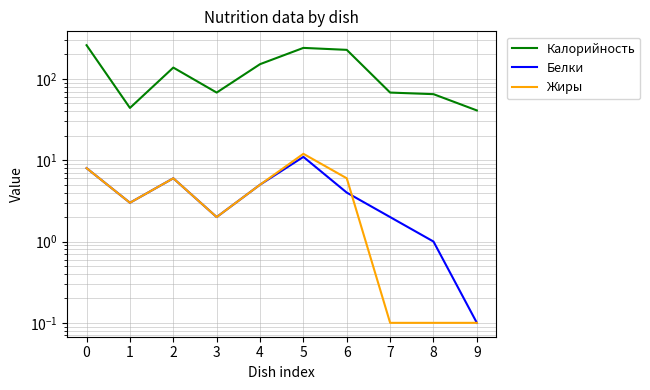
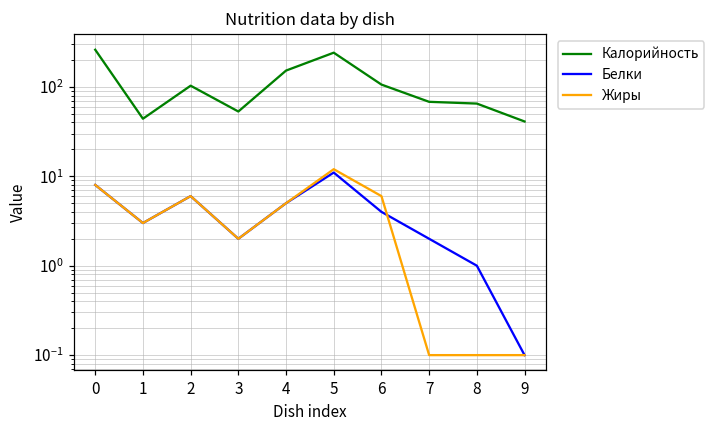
Калорийность, 2: 140 -> 100
Калорийность, 3: 70 -> 50
Калорийность, 6: 230 -> 110
